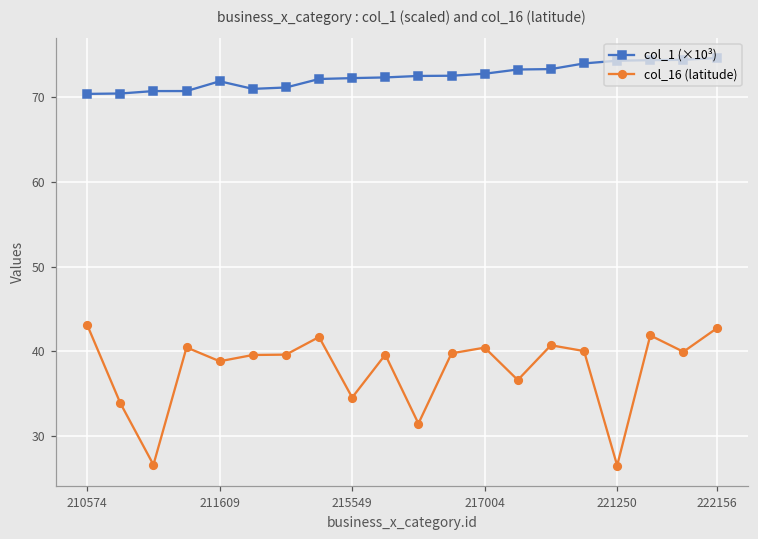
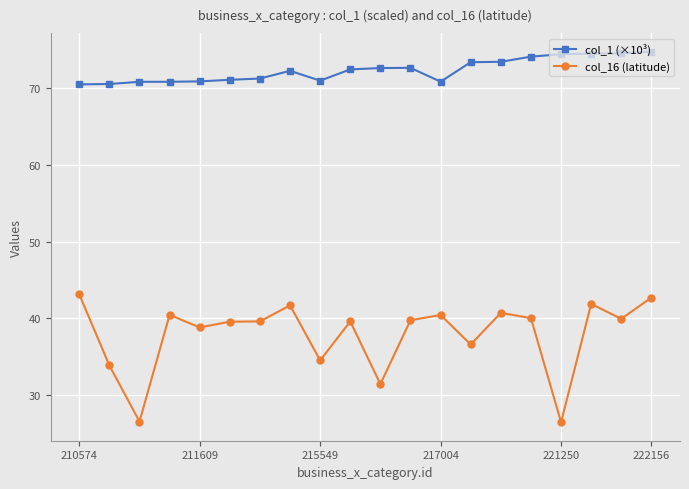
col_1 (×10³), 211609: 72 -> 71
col_1 (×10³), 215549: 72 -> 71
col_1 (×10³), 217004: 73 -> 71
